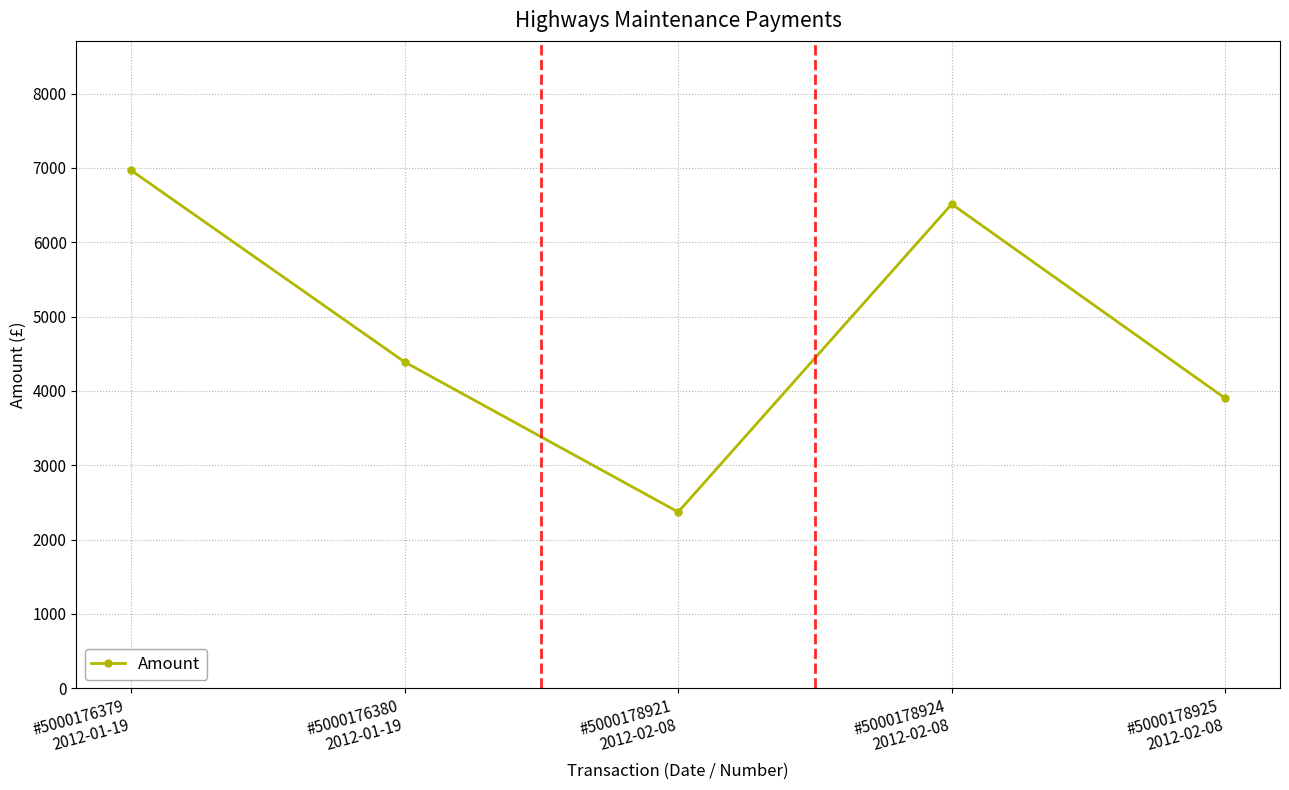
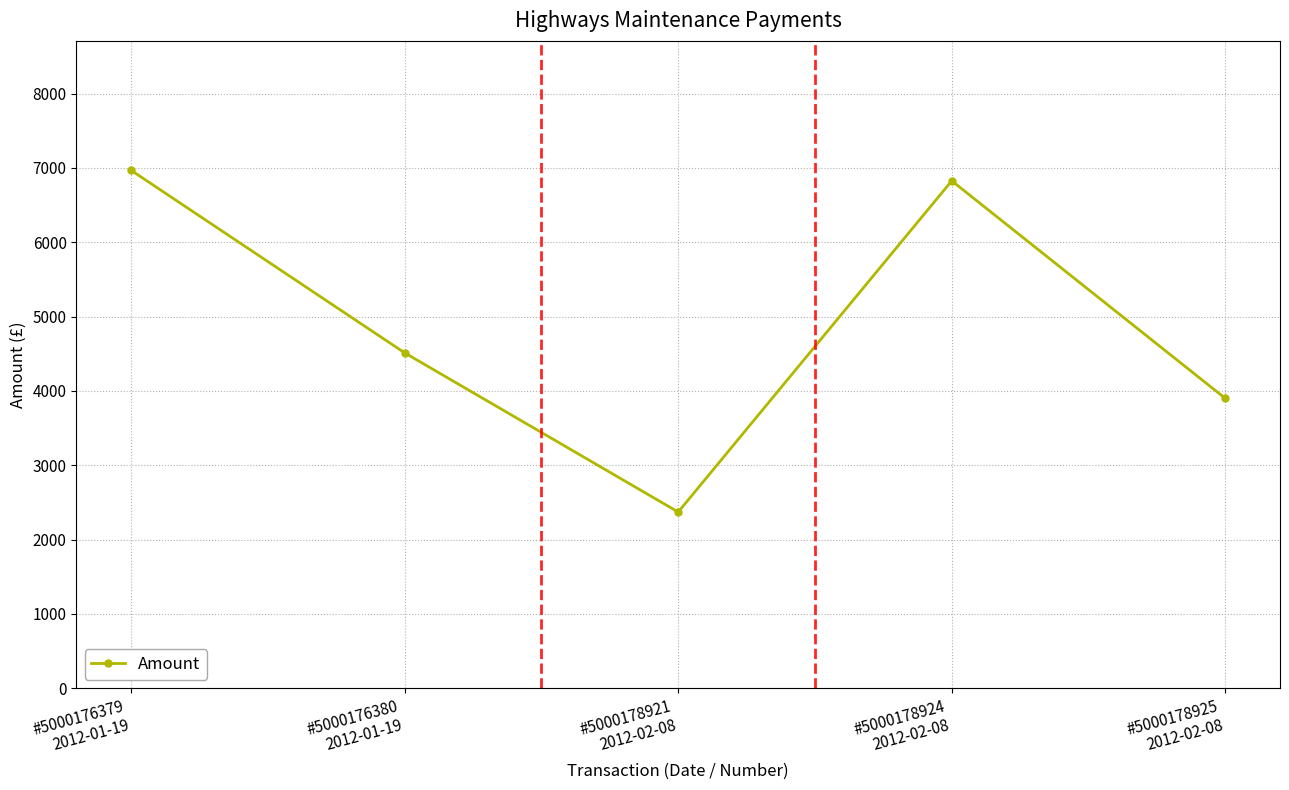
#5000176380 2012-01-19: 4400 -> 4500
#5000178924 2012-02-08: 6500 -> 6800
